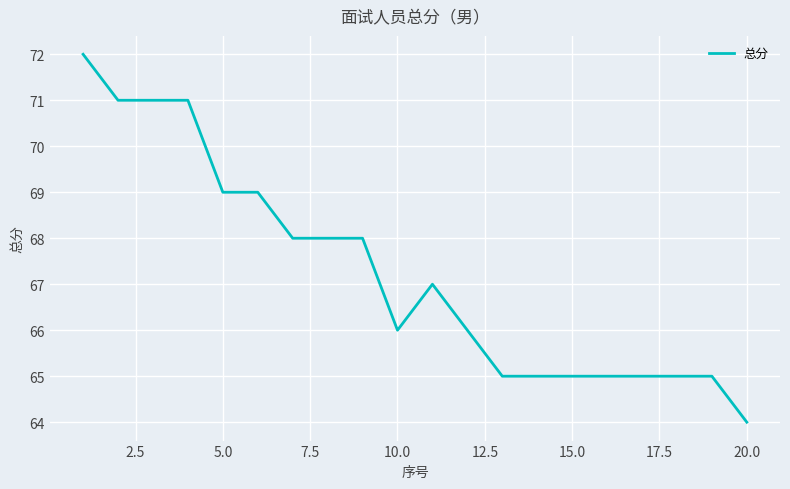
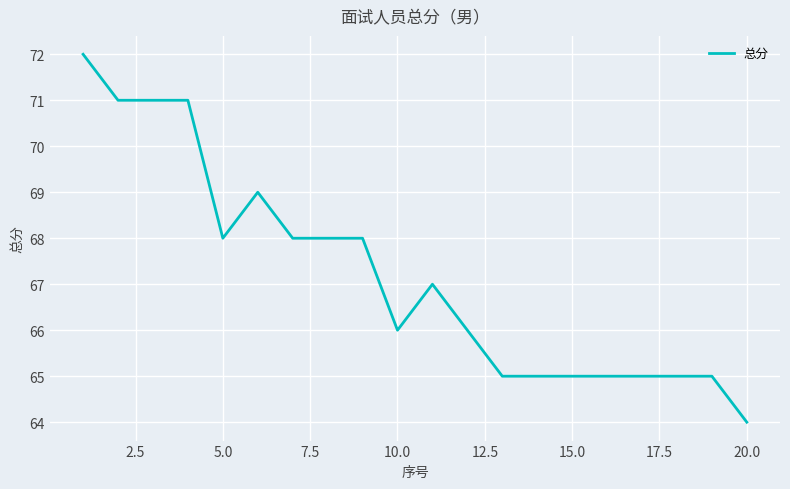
5.0: 69 -> 68
